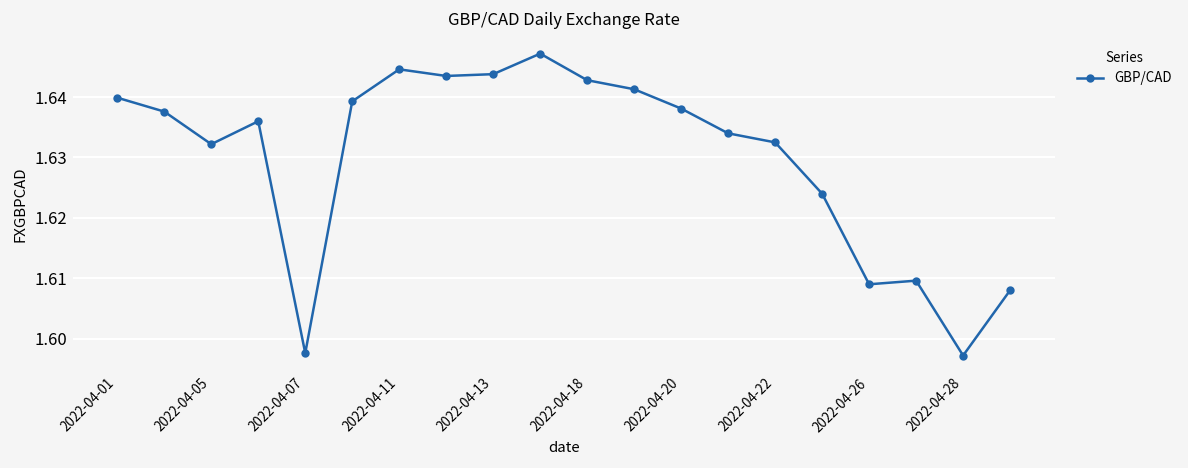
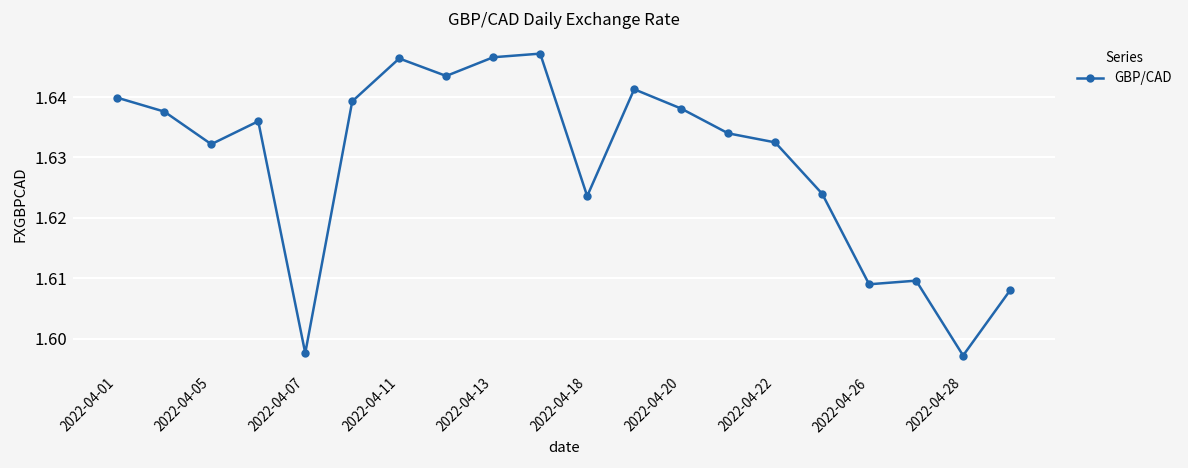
2022-04-11: 1.645 -> 1.646
2022-04-13: 1.644 -> 1.647
2022-04-18: 1.643 -> 1.624
